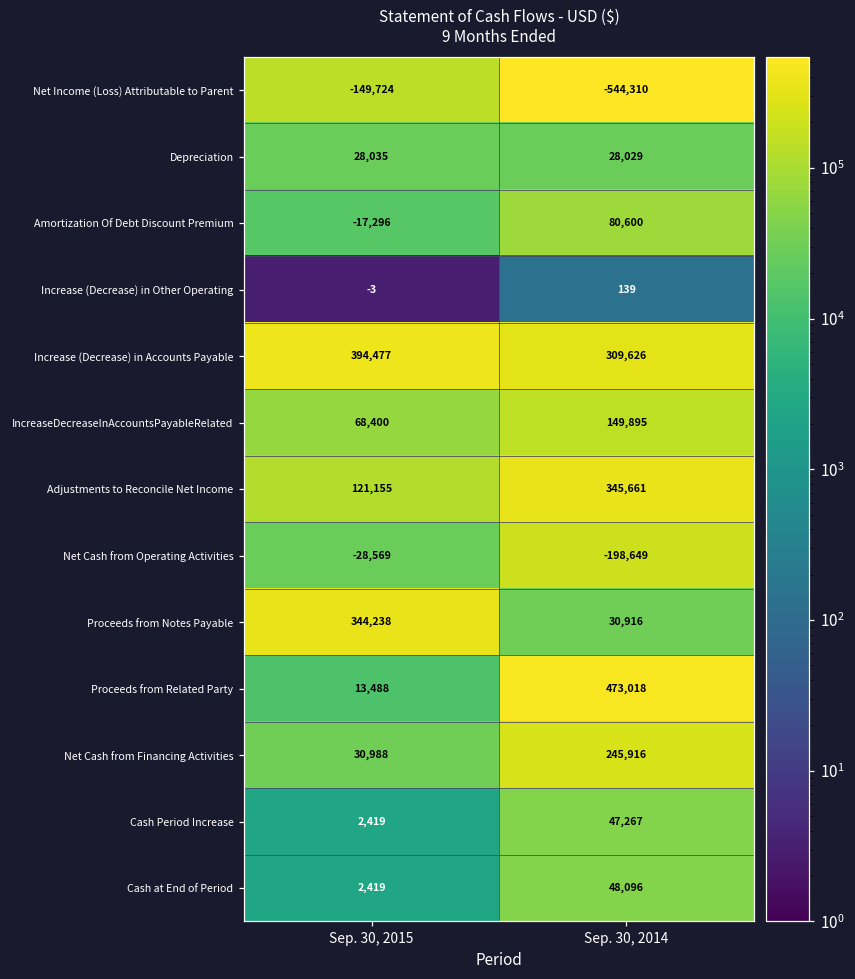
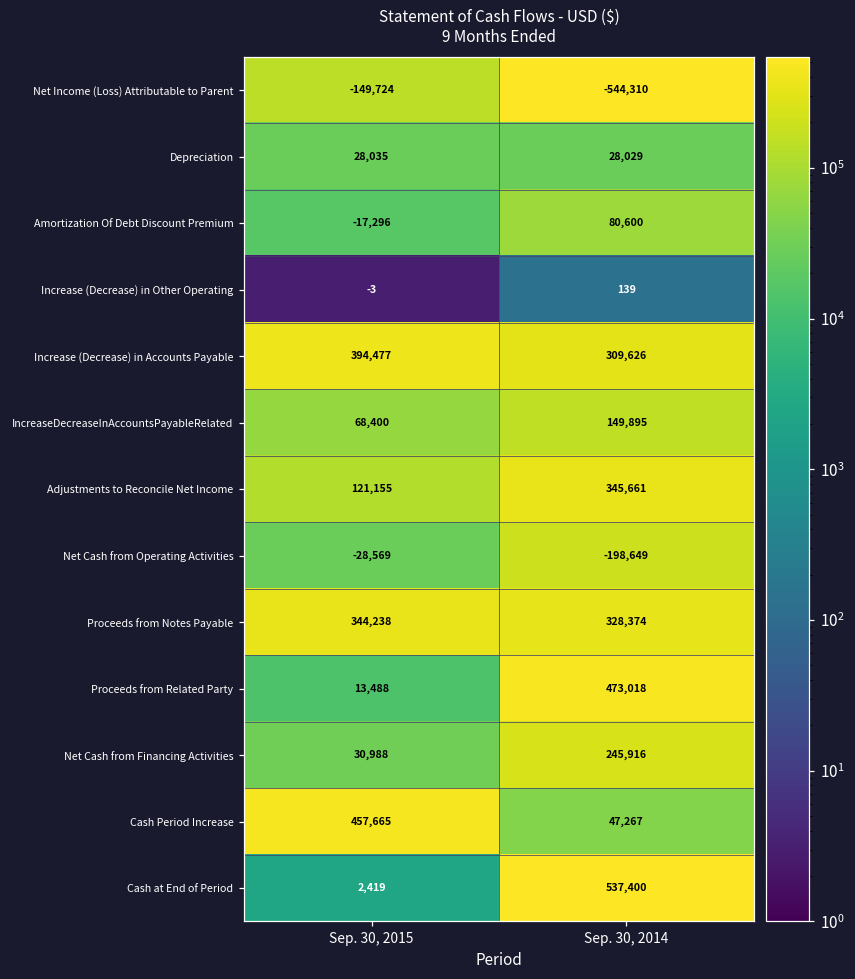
Proceeds from Notes Payable, Sep. 30, 2014: 30,916 -> 328,374
Cash Period Increase, Sep. 30, 2015: 2,419 -> 457,665
Cash at End of Period, Sep. 30, 2014: 48,096 -> 537,400
